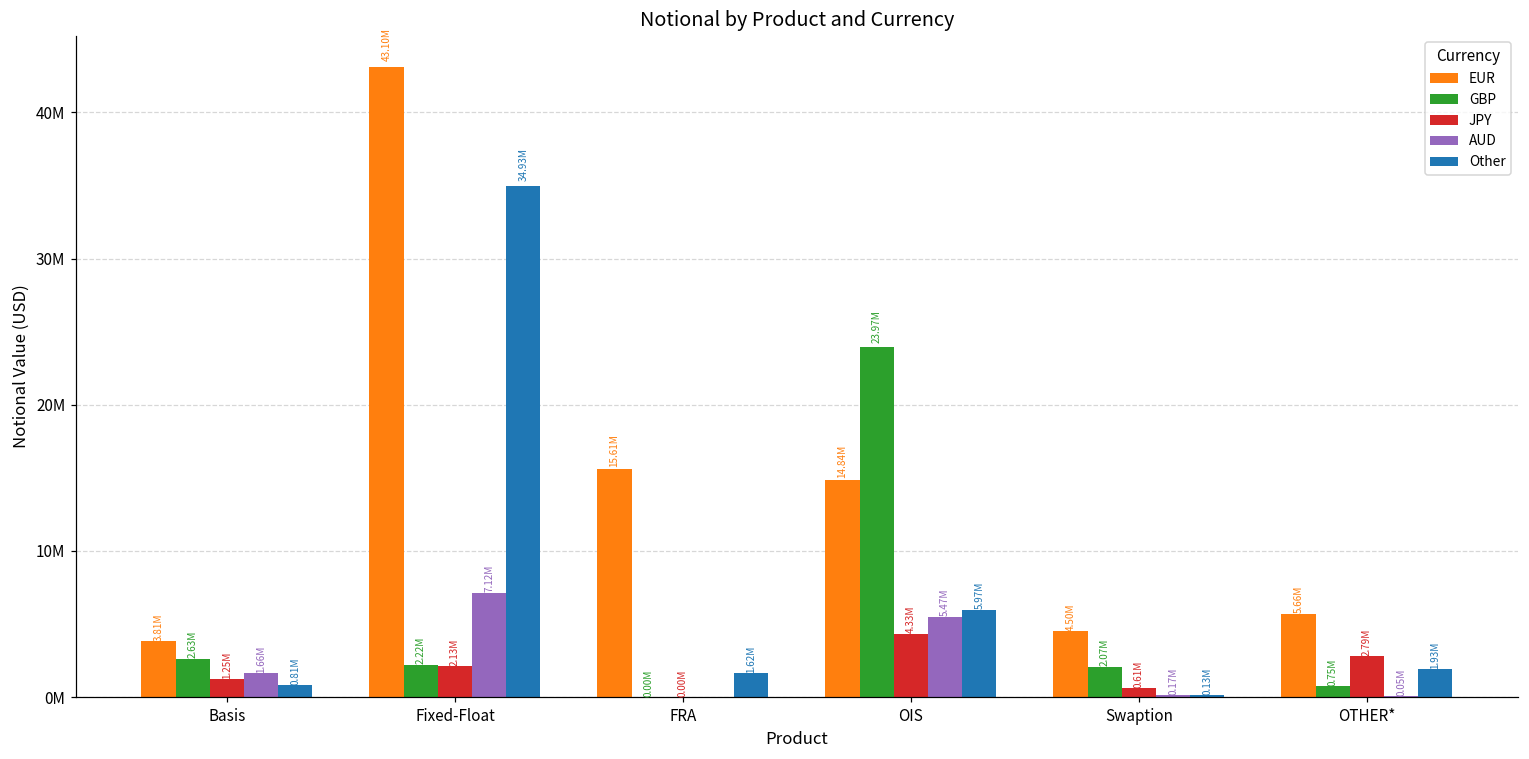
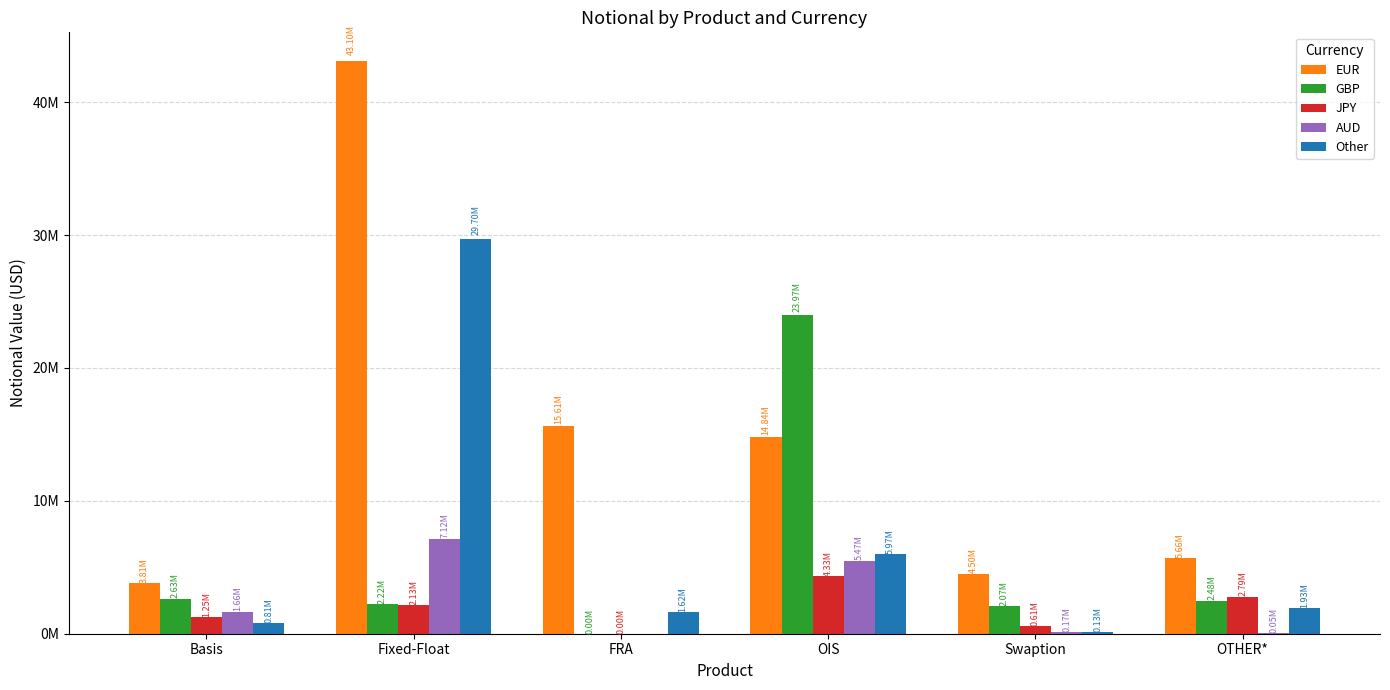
Other, Fixed-Float: 34.93M -> 29.70M
GBP, OTHER*: 0.75M -> 2.48M
